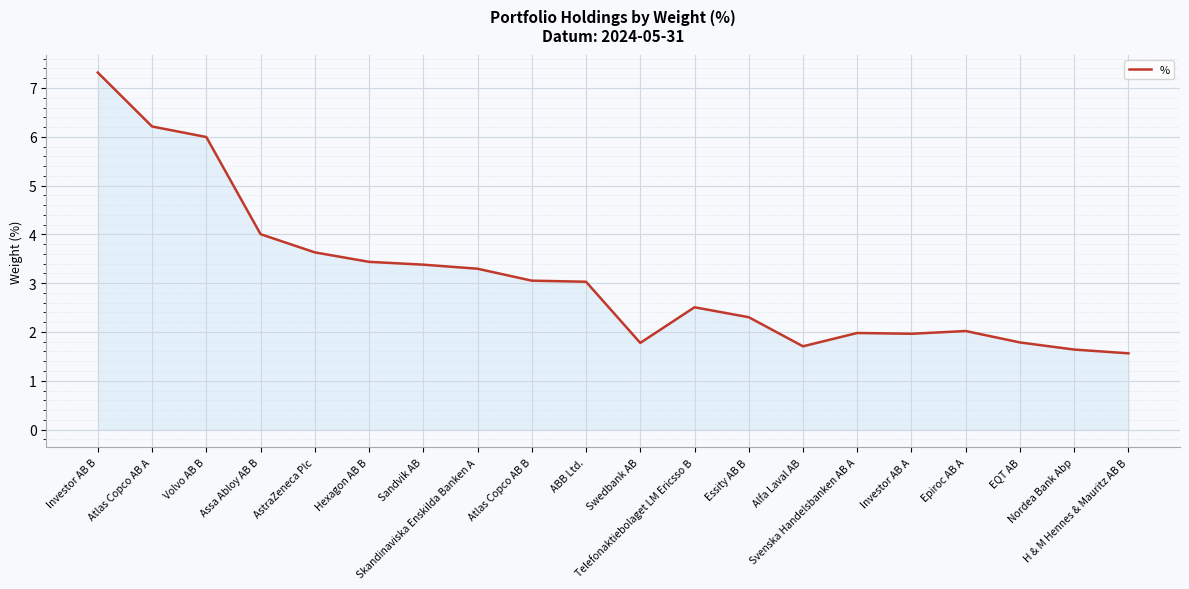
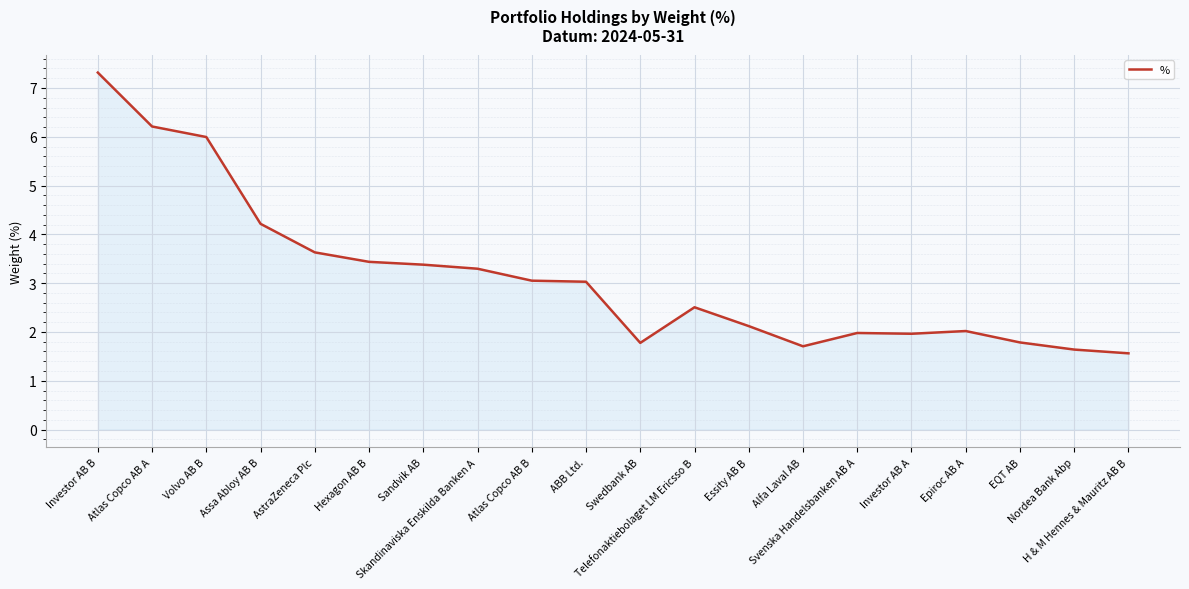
Assa Abloy AB B: 4.0 -> 4.2
Essity AB B: 2.3 -> 2.1
